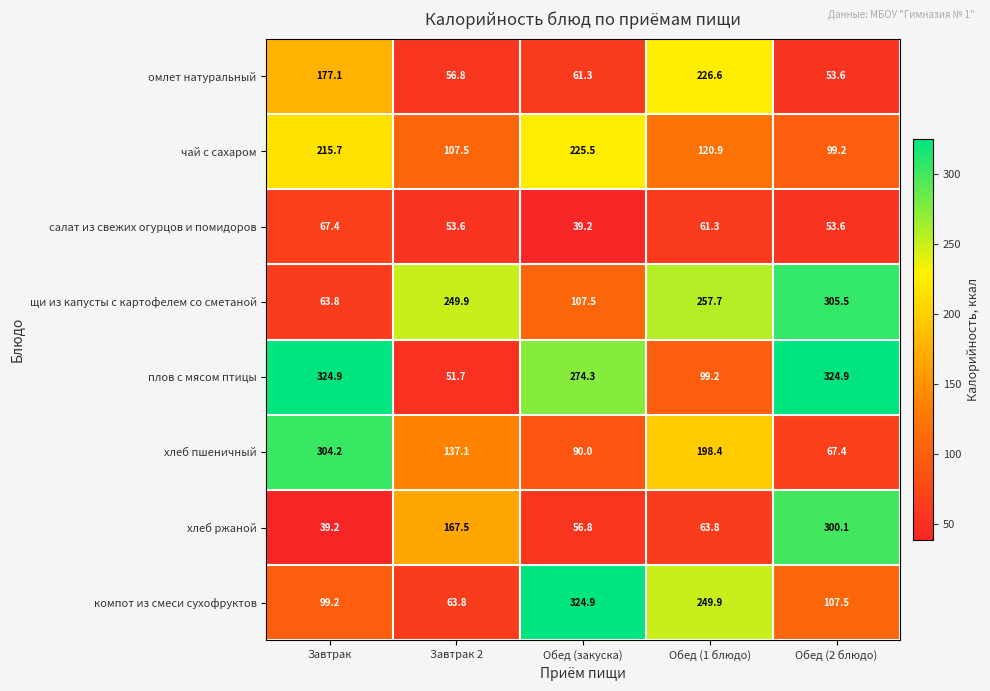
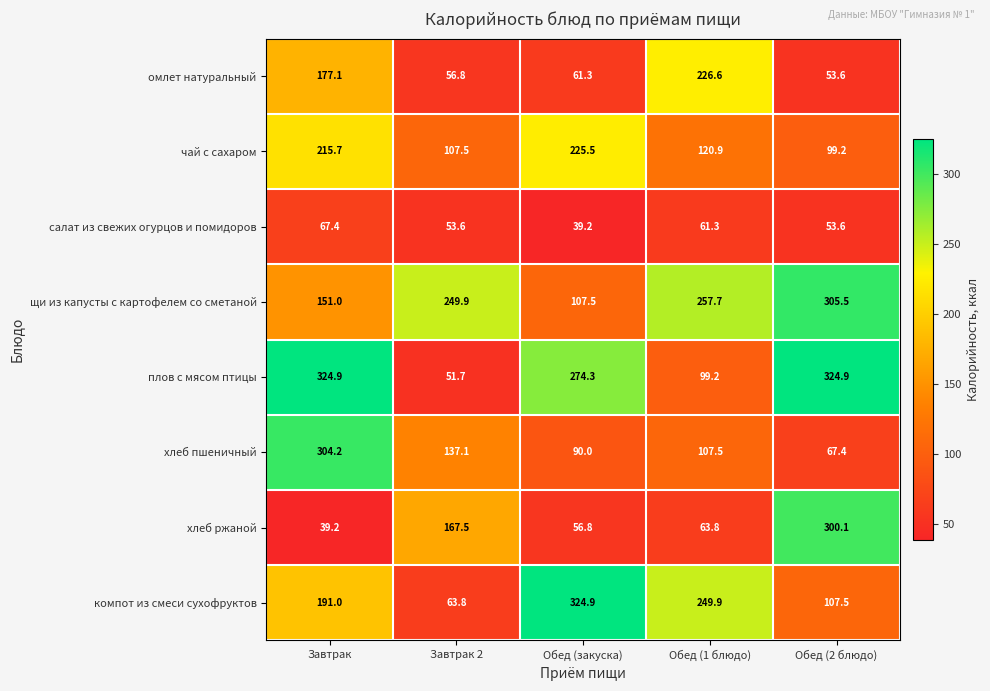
щи из капусты с картофелем со сметаной, Завтрак: 63.8 -> 151.0
хлеб пшеничный, Обед (1 блюдо): 198.4 -> 107.5
компот из смеси сухофруктов, Завтрак: 99.2 -> 191.0
